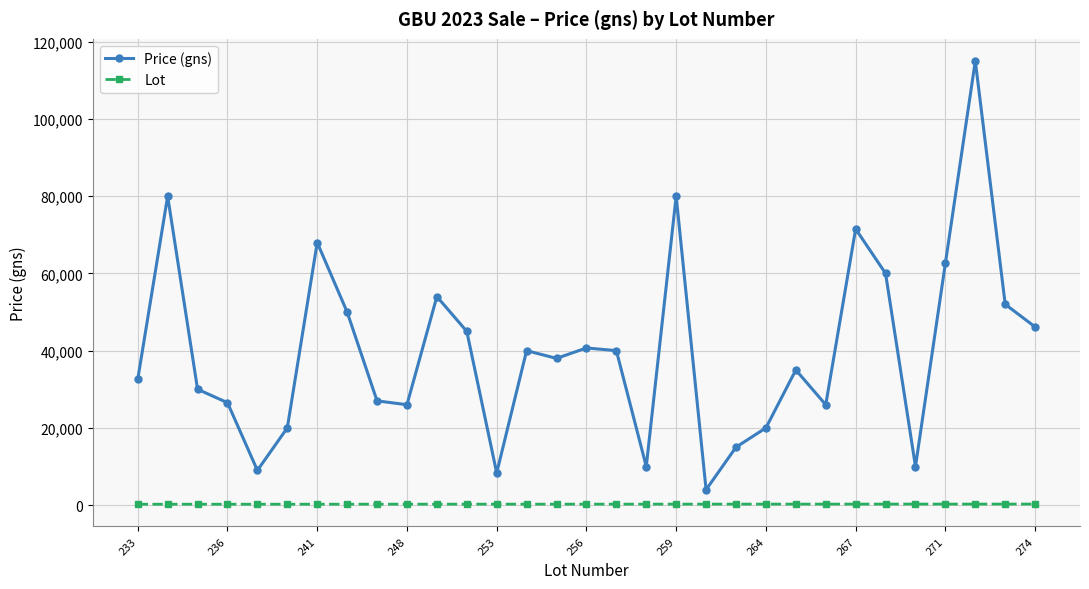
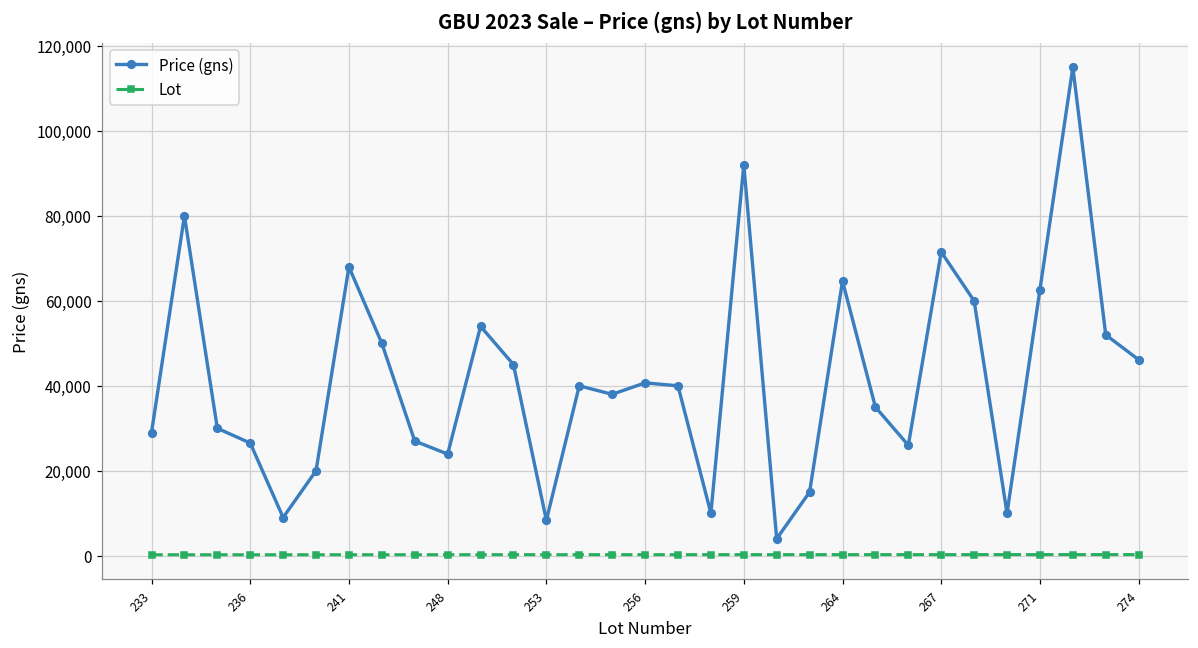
Price (gns), 233: 33,000 -> 29,000
Price (gns), 248: 26,000 -> 24,000
Price (gns), 259: 80,000 -> 92,000
Price (gns), 264: 20,000 -> 65,000
